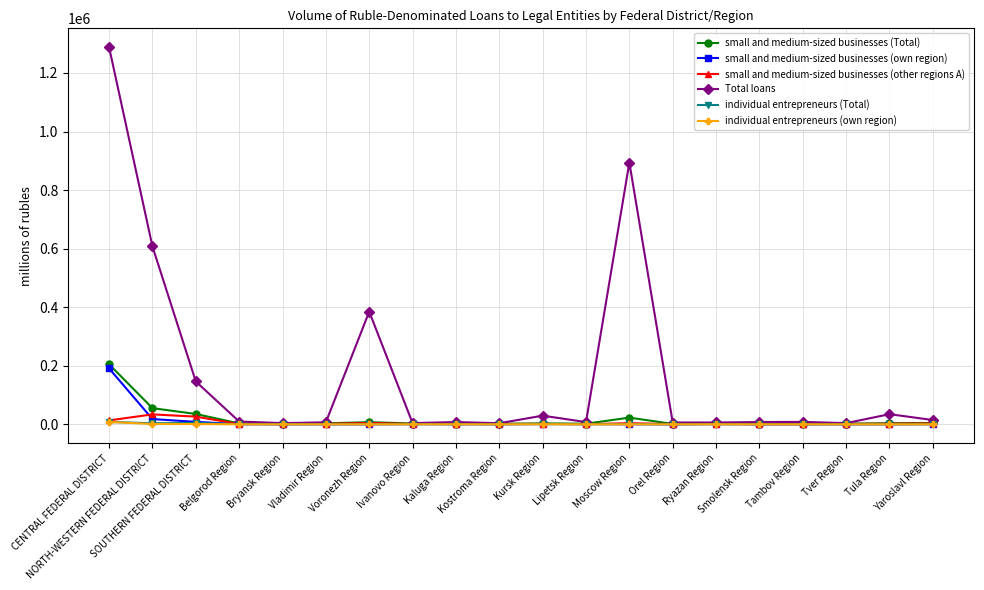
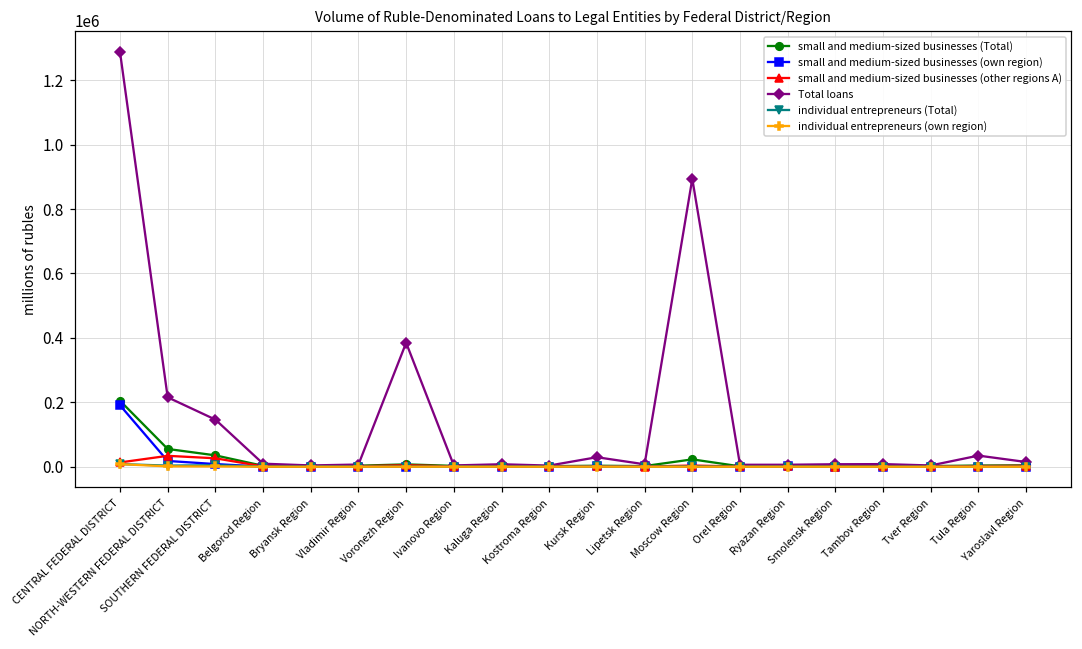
Total loans, NORTH-WESTERN FEDERAL DISTRICT: 610000 -> 220000
